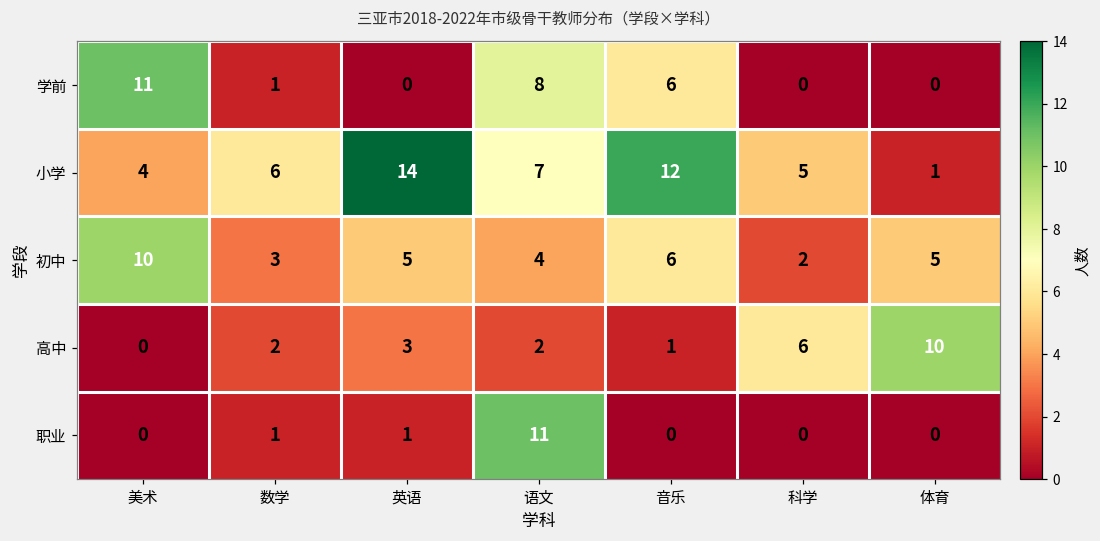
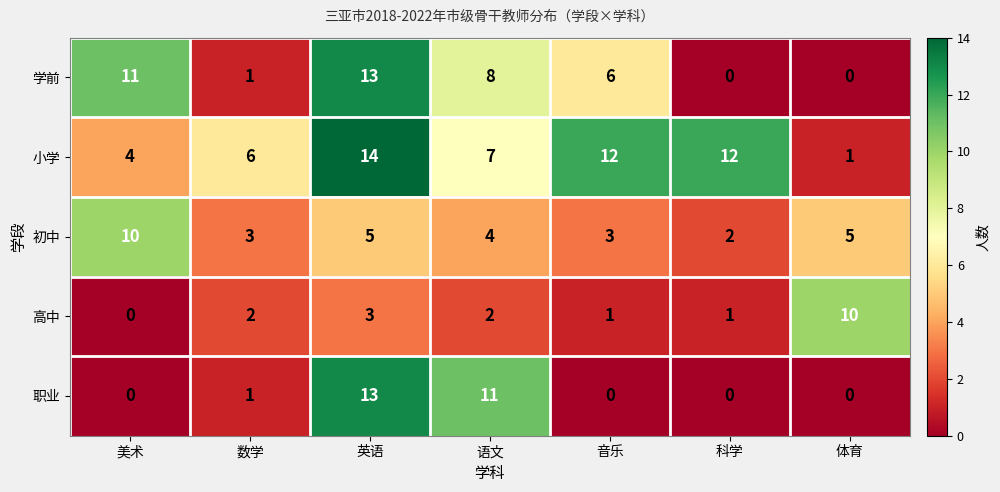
学前, 英语: 0 -> 13
小学, 科学: 5 -> 12
初中, 音乐: 6 -> 3
高中, 科学: 6 -> 1
职业, 英语: 1 -> 13
